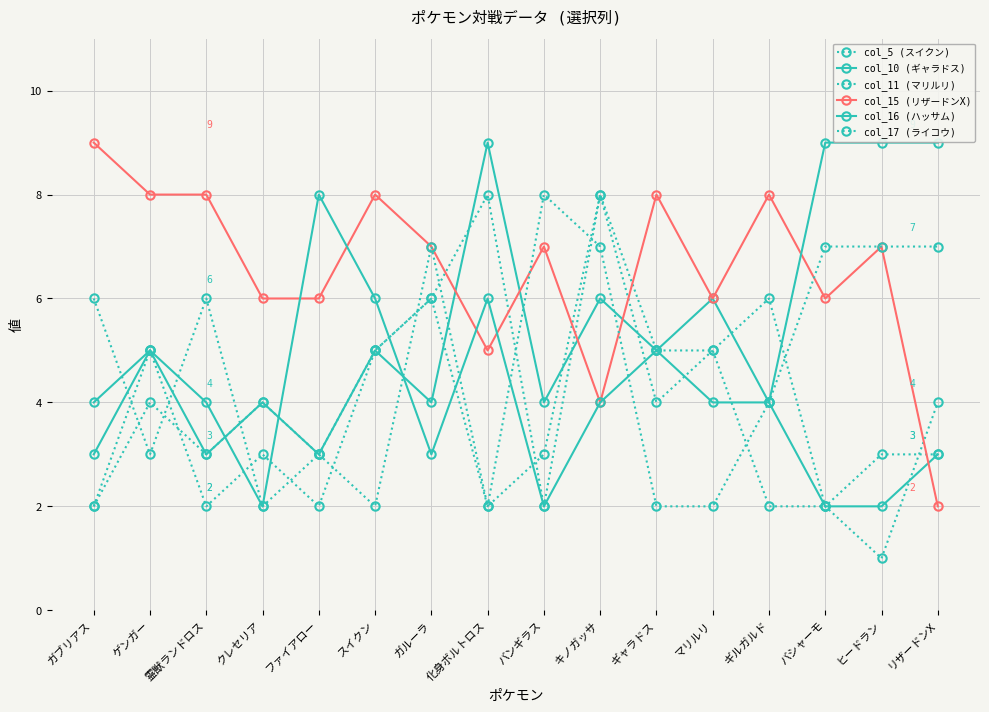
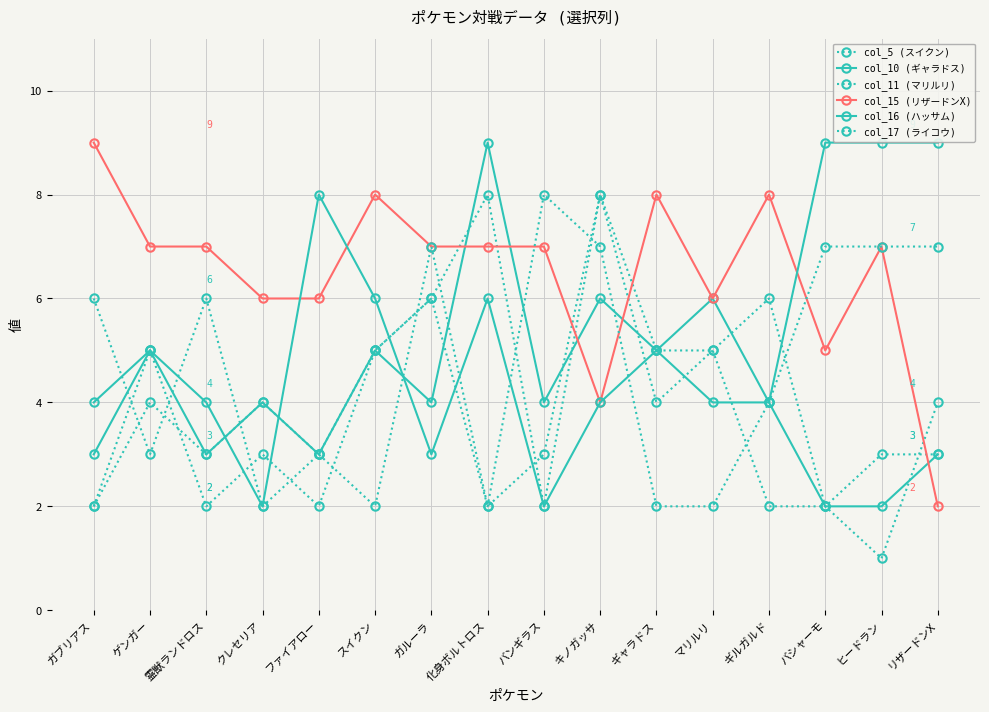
col_15 (リザードンX), ゲンガー: 8 -> 7
col_15 (リザードンX), 霊獣ランドロス: 8 -> 7
col_15 (リザードンX), 化身ボルトロス: 5 -> 7
col_15 (リザードンX), バシャーモ: 6 -> 5
